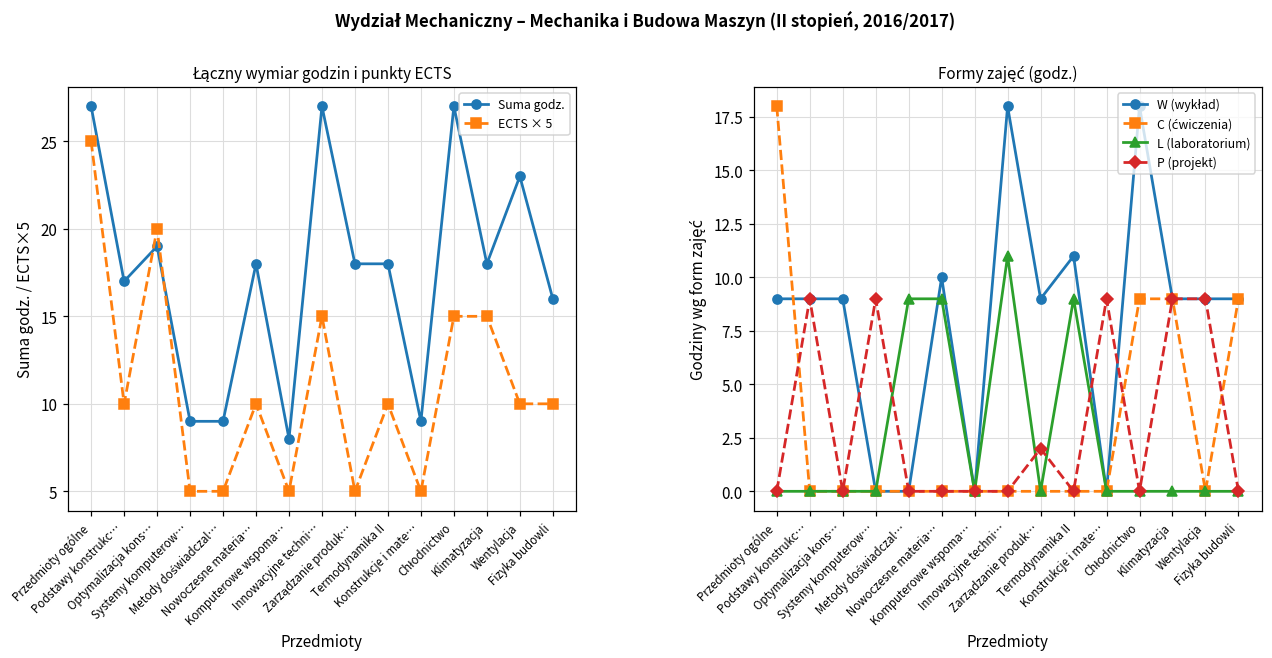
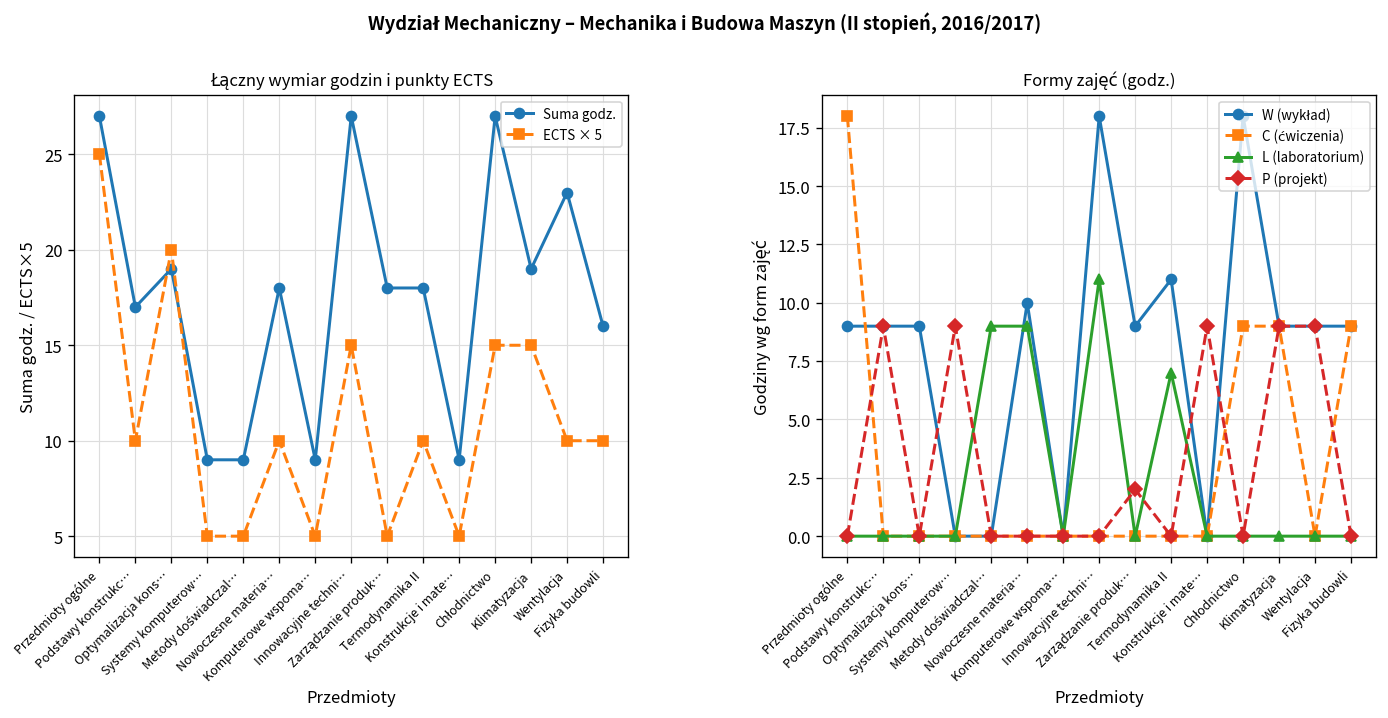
Łączny wymiar godzin i punkty ECTS, Suma godz., Komputerowe wspoma…: 8 -> 9
Łączny wymiar godzin i punkty ECTS, Suma godz., Klimatyzacja: 18 -> 19
Formy zajęć (godz.), L (laboratorium), Termodynamika II: 9 -> 7
